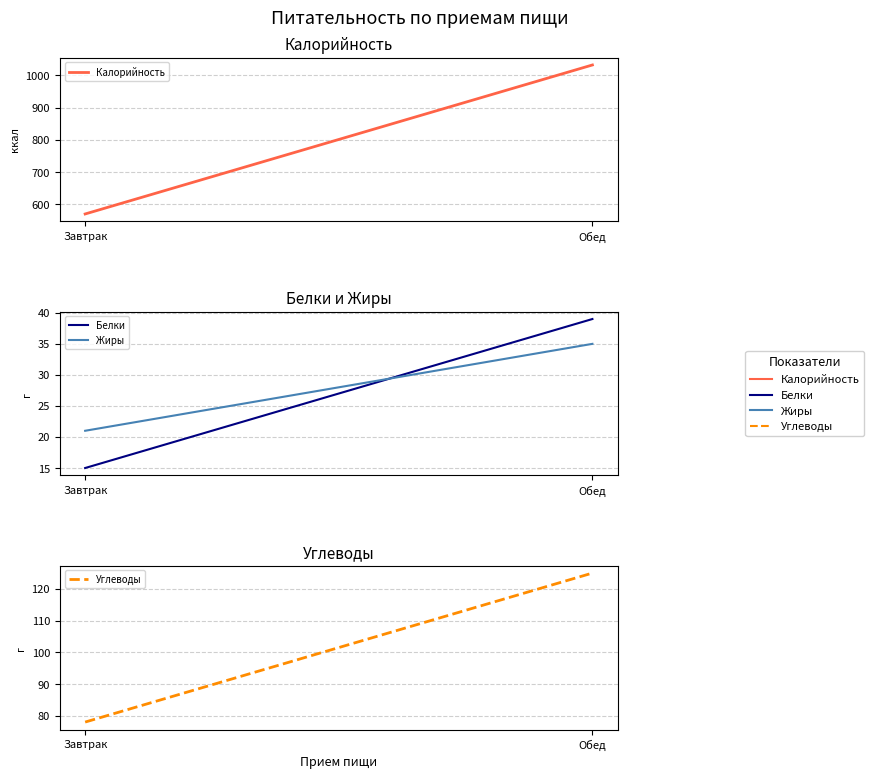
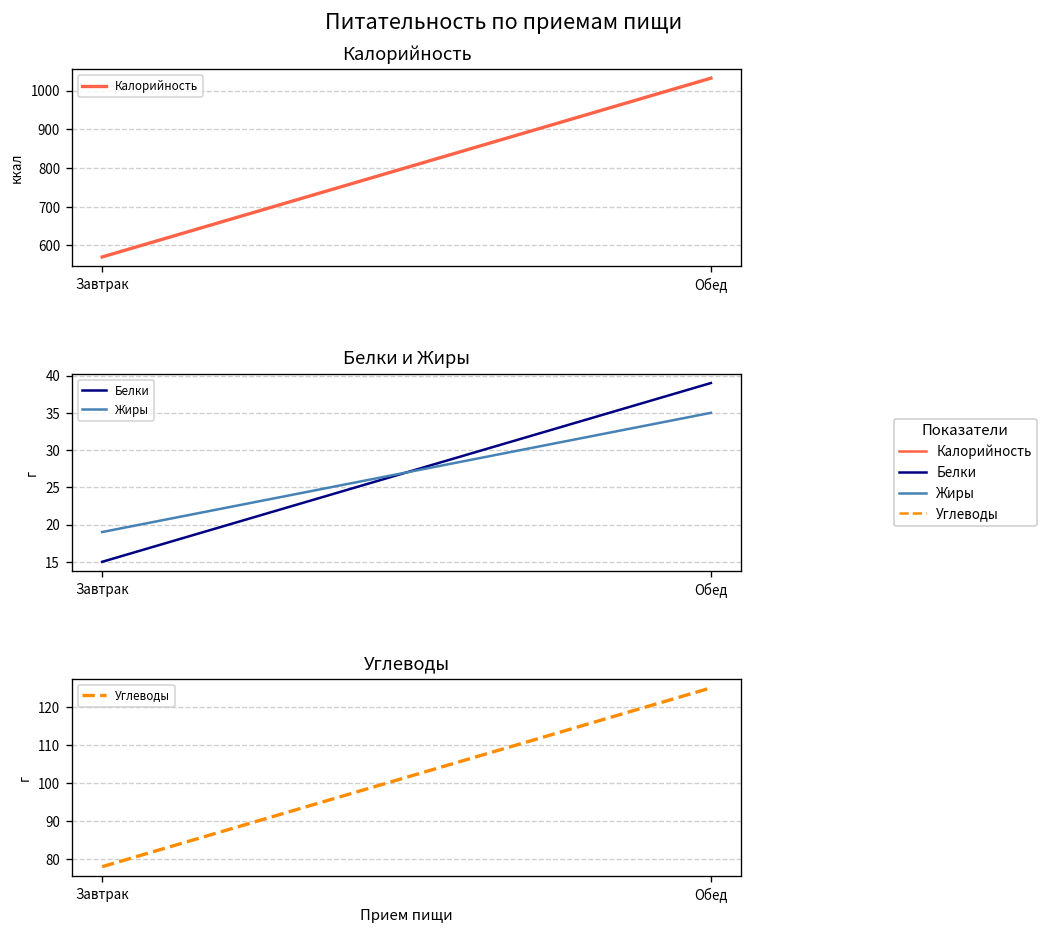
Белки и Жиры, Жиры, Завтрак: 21 -> 19
